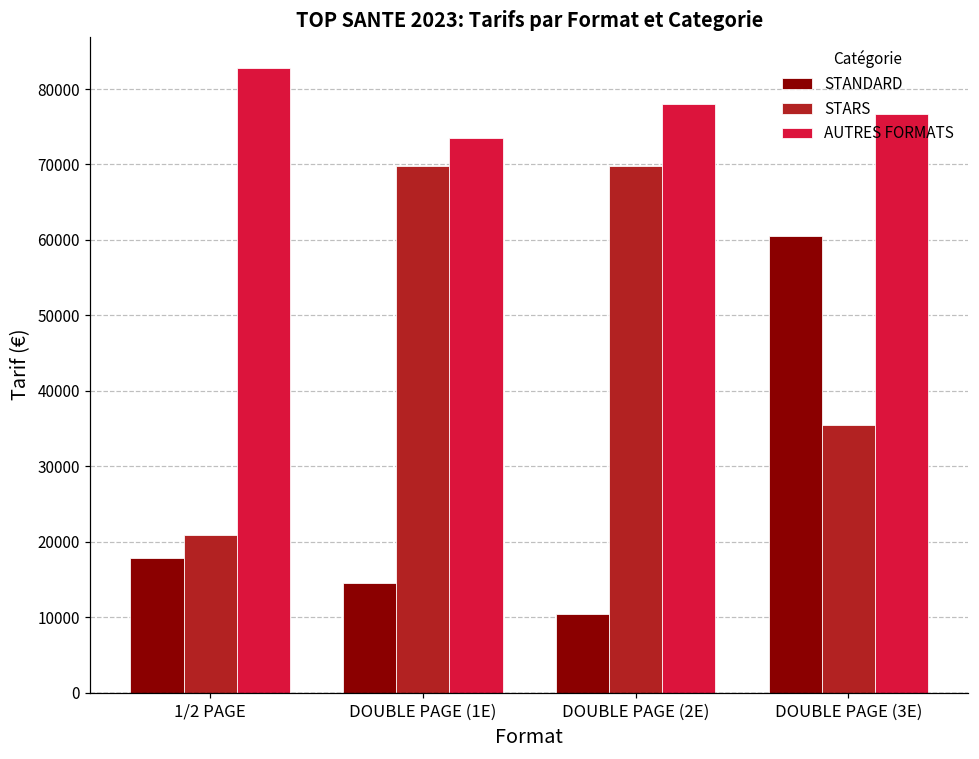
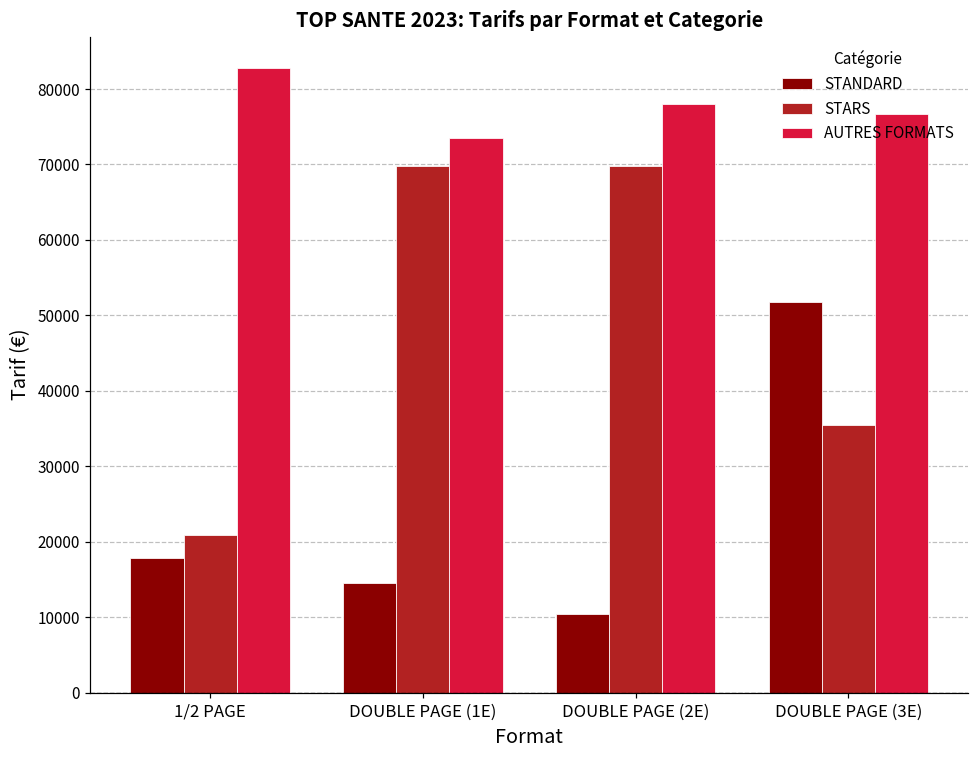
STANDARD, DOUBLE PAGE (3E): 61000 -> 52000
